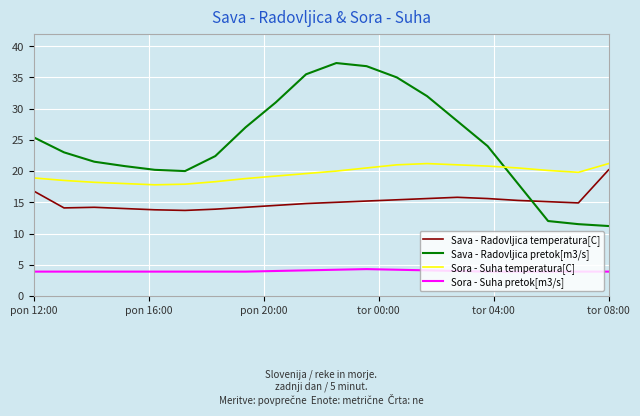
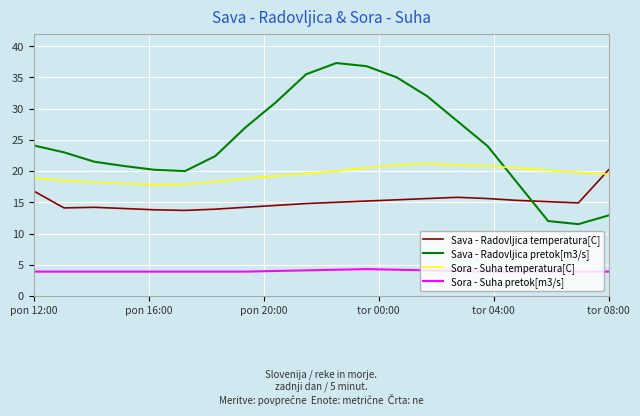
Sava - Radovljica pretok[m3/s], pon 12:00: 25 -> 24
Sava - Radovljica pretok[m3/s], tor 08:00: 11 -> 13
Sora - Suha temperatura[C], tor 08:00: 21 -> 20
